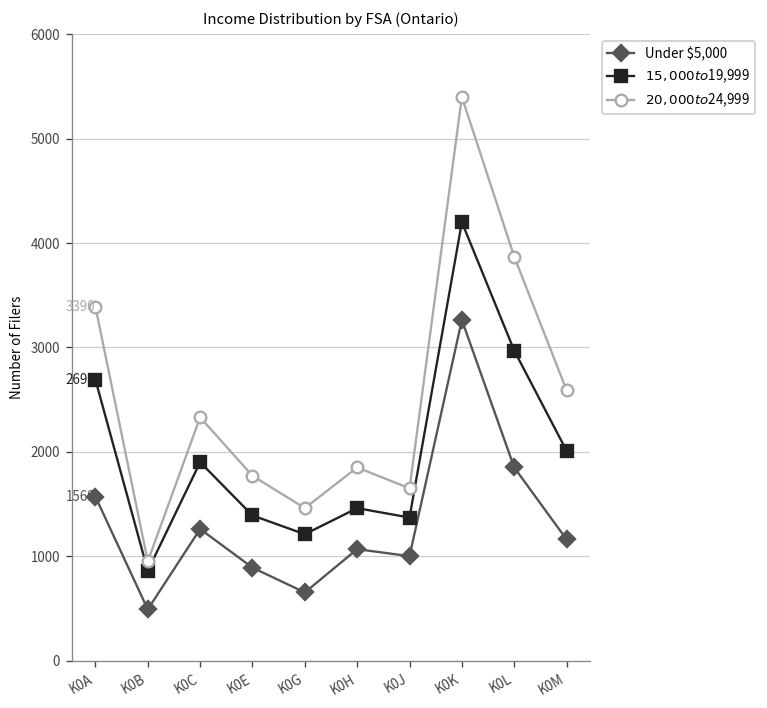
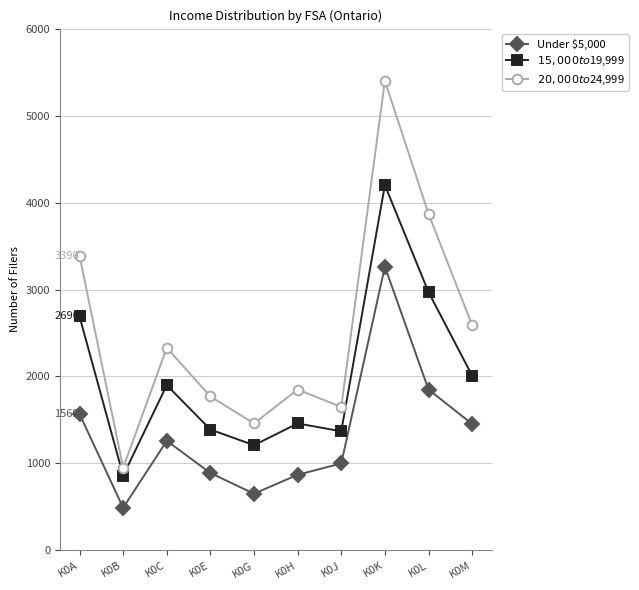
Under $5,000, K0H: 1100 -> 900
Under $5,000, K0M: 1200 -> 1500
